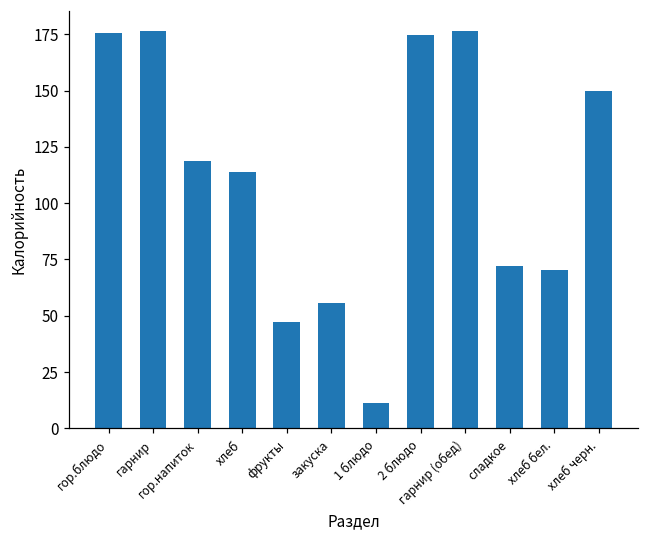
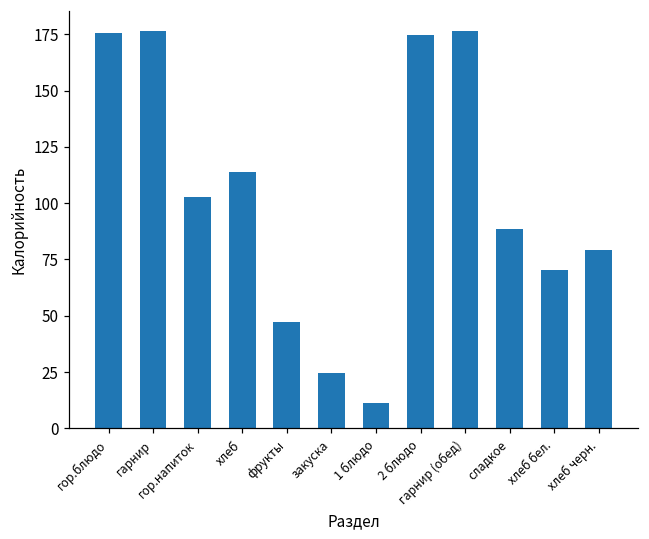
гор.напиток: 119 -> 103
закуска: 56 -> 25
сладкое: 72 -> 89
хлеб черн.: 150 -> 79
